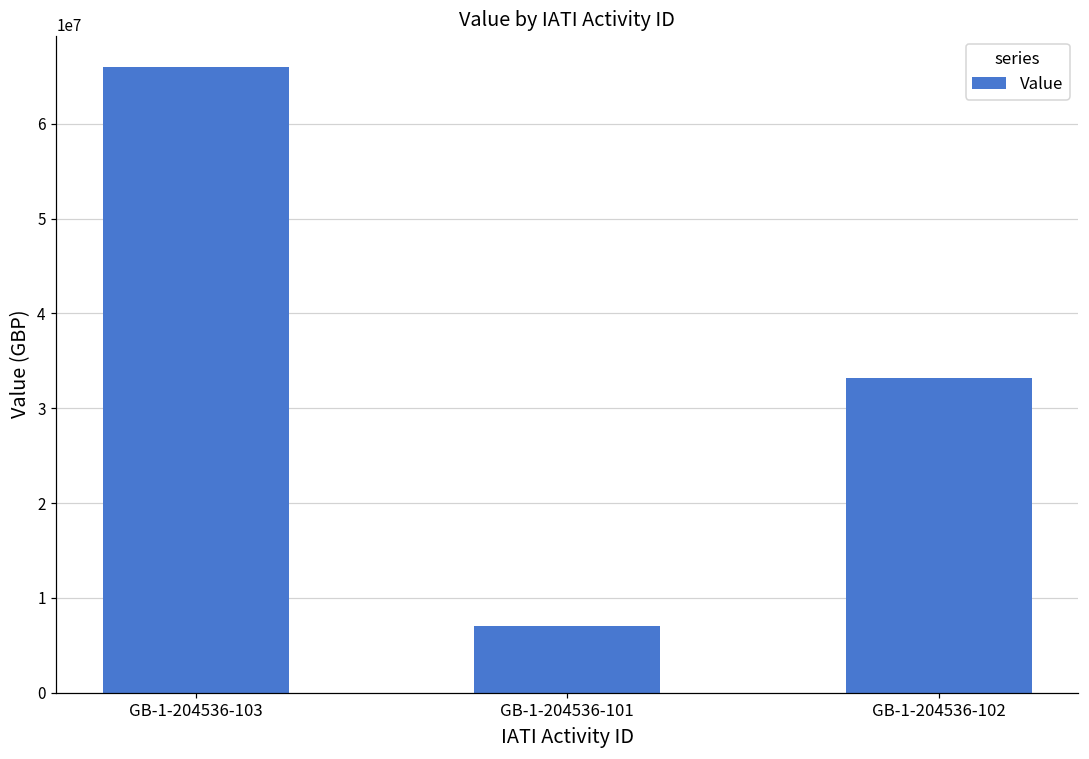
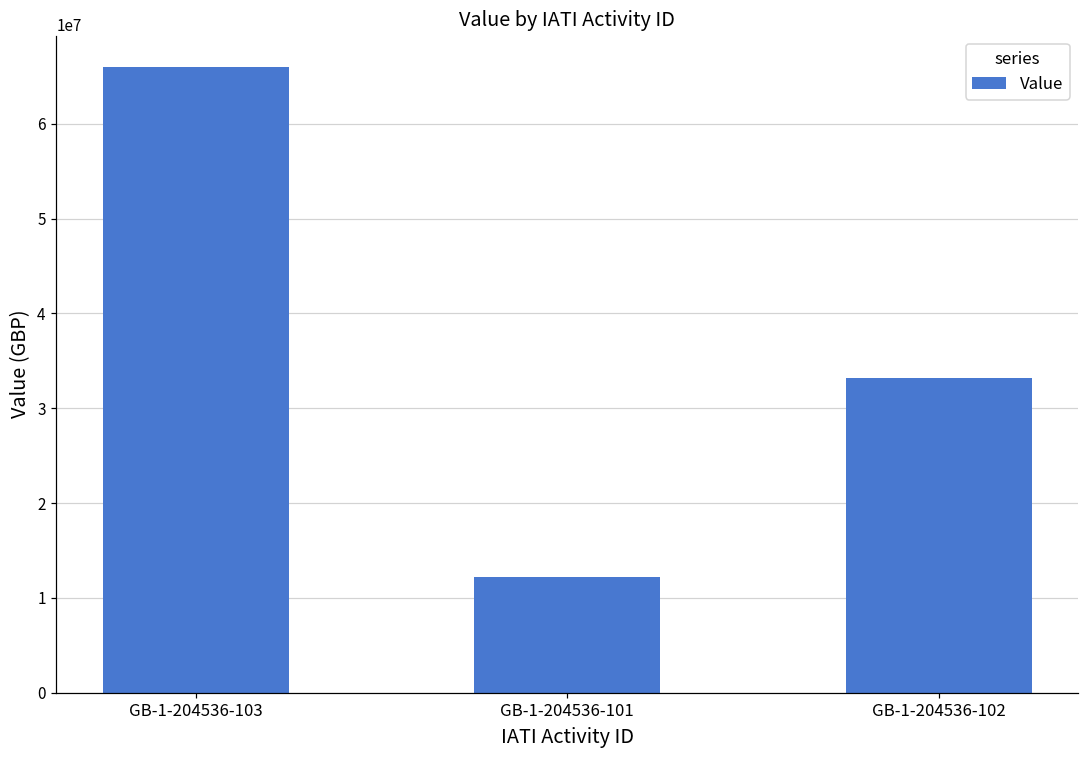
GB-1-204536-101: 7000000 -> 12000000
